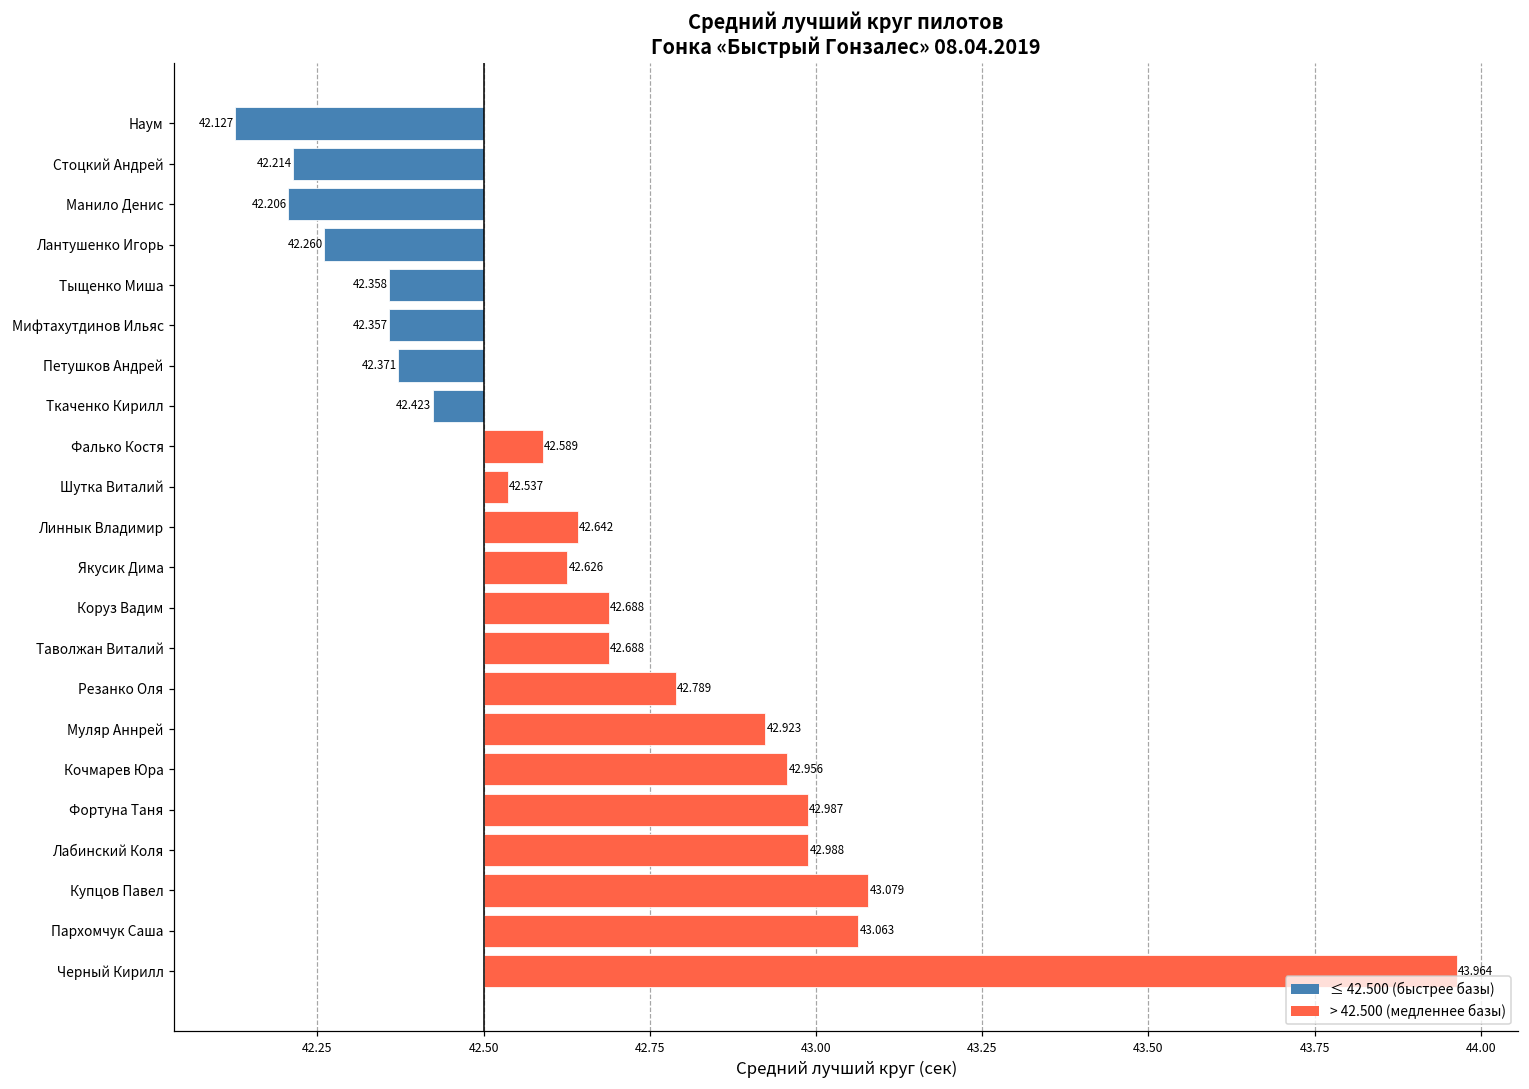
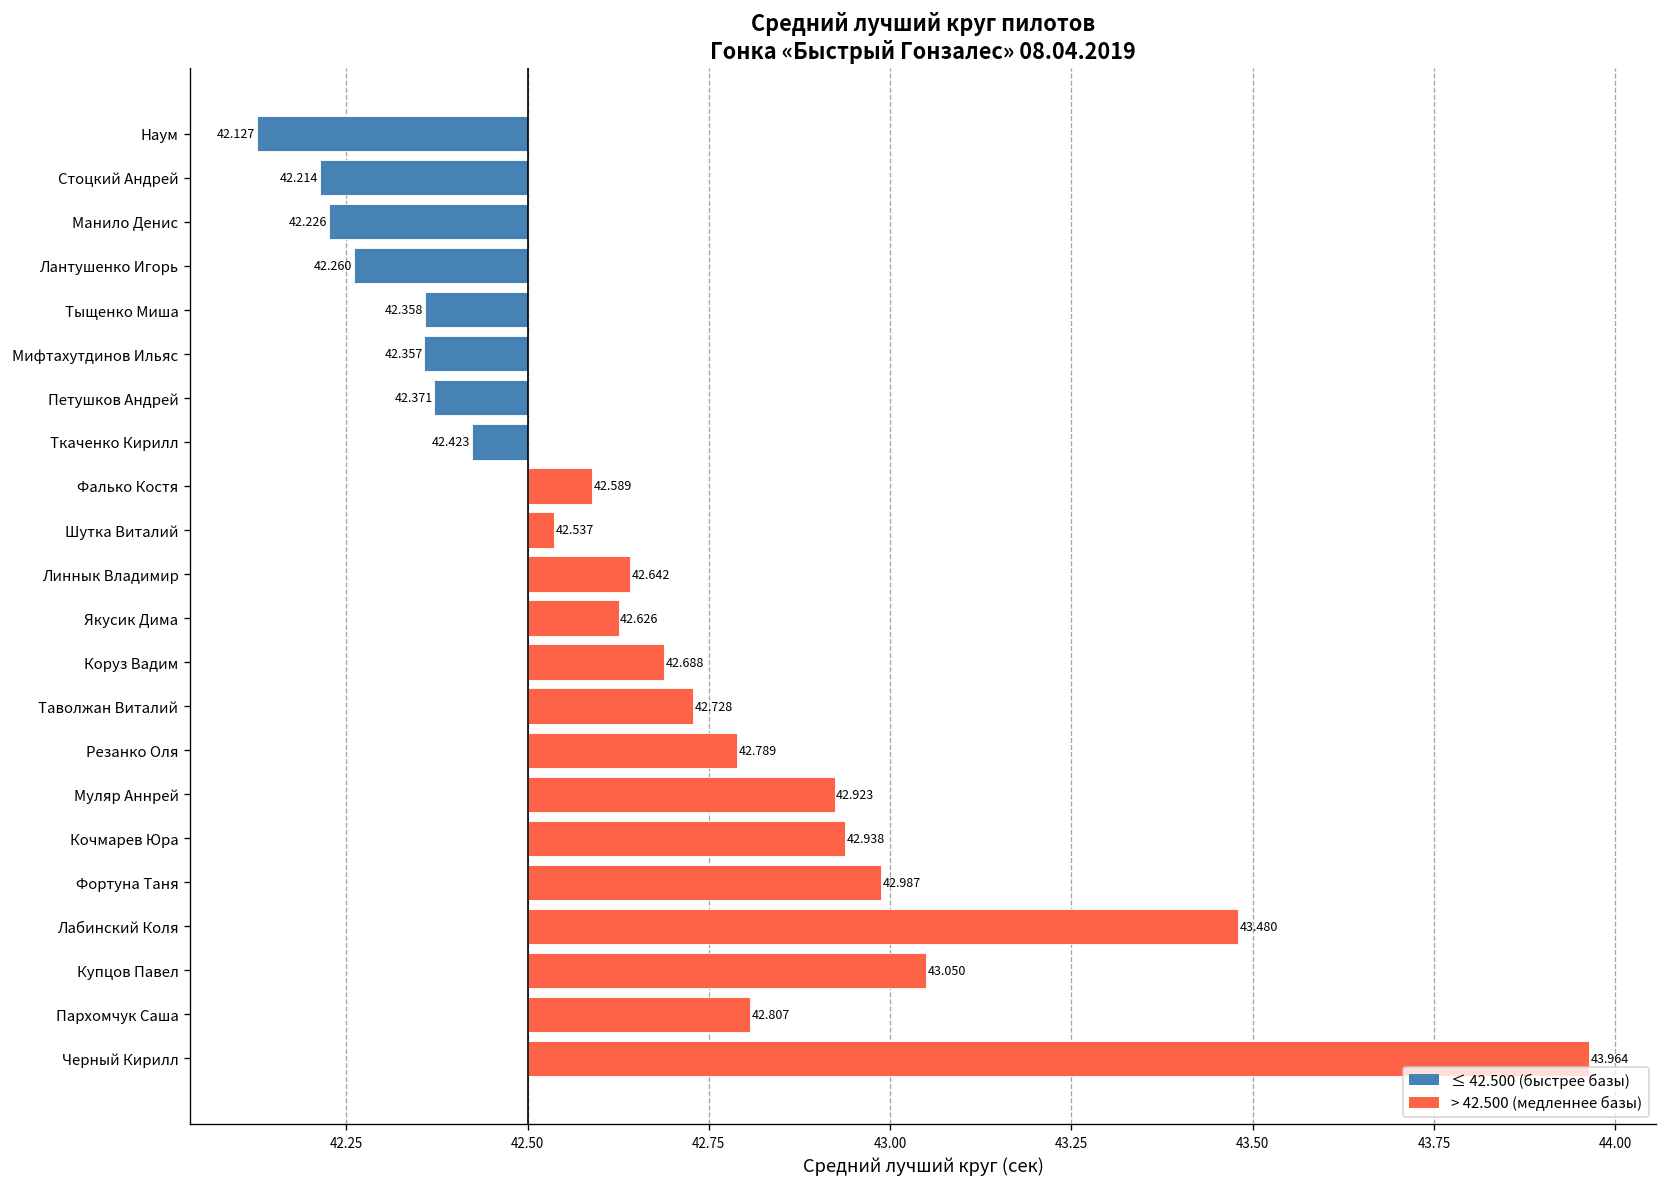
Манило Денис: 42.206 -> 42.226
Таволжан Виталий: 42.688 -> 42.728
Кочмарев Юра: 42.956 -> 42.938
Лабинский Коля: 42.988 -> 43.480
Купцов Павел: 43.079 -> 43.050
Пархомчук Саша: 43.063 -> 42.807
